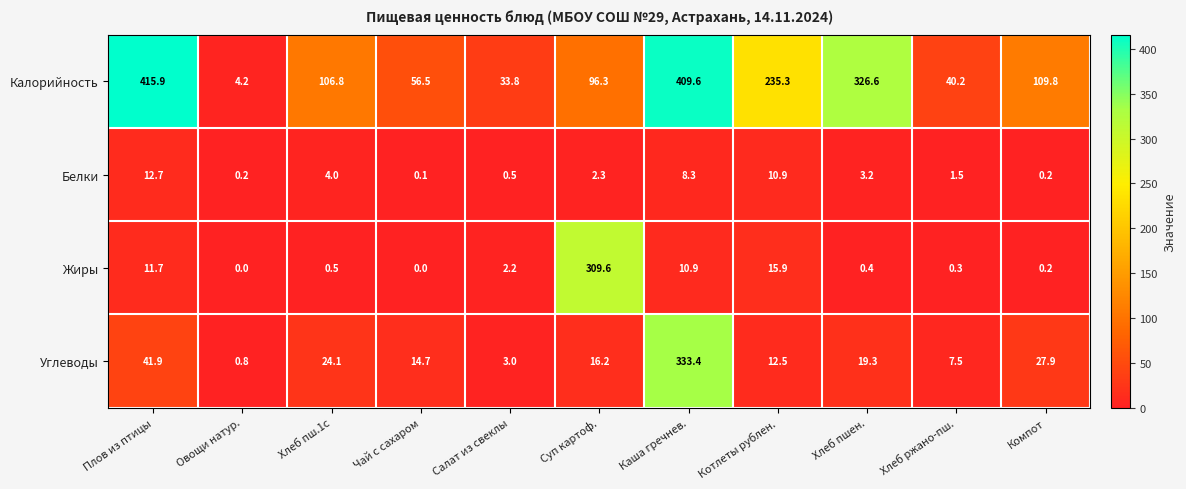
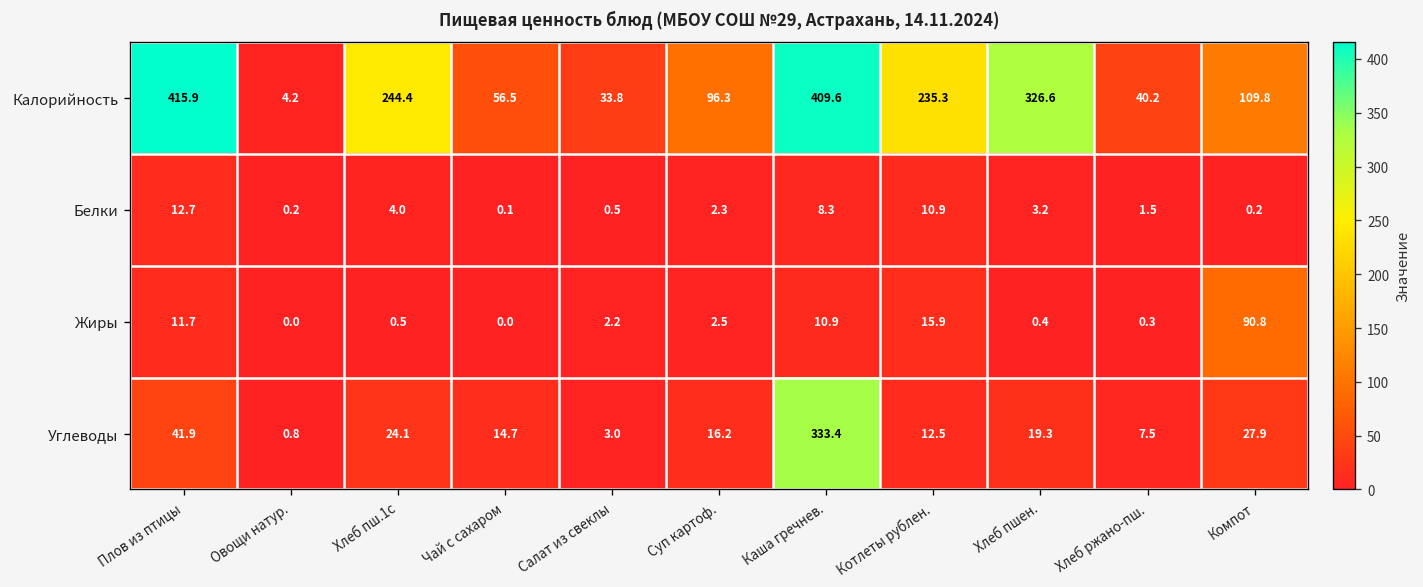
Калорийность, Хлеб пш.1с: 106.8 -> 244.4
Жиры, Суп картоф.: 309.6 -> 2.5
Жиры, Компот: 0.2 -> 90.8
